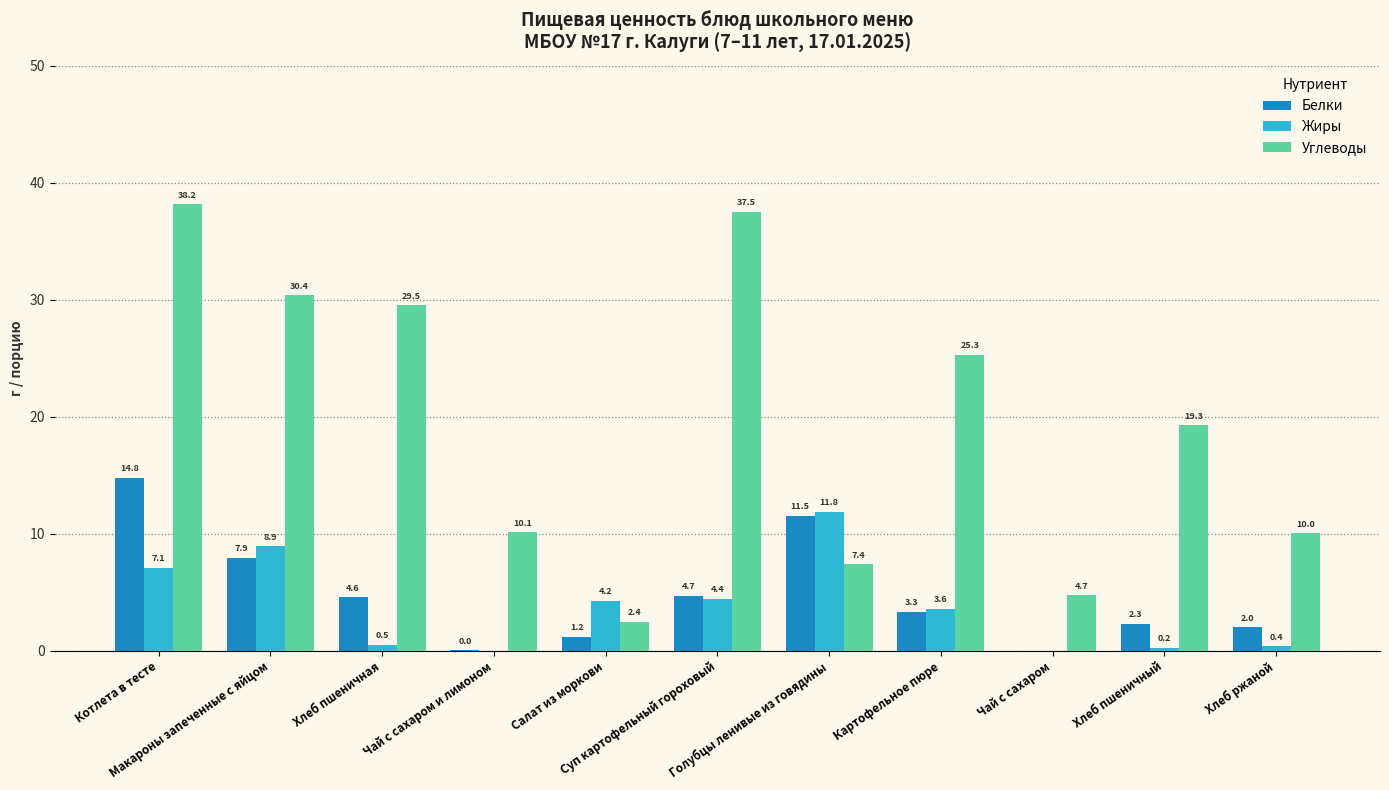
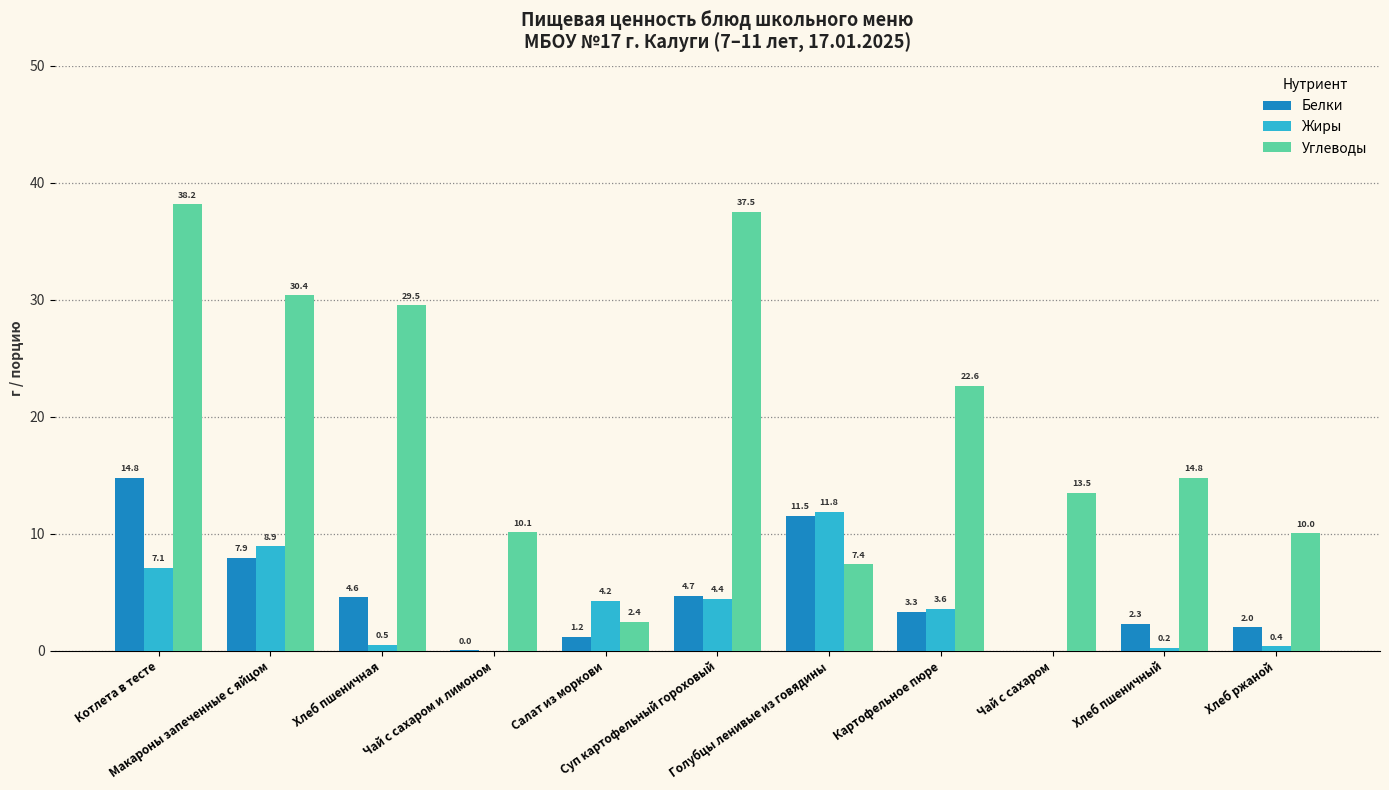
Углеводы, Картофельное пюре: 25.3 -> 22.6
Углеводы, Чай с сахаром: 4.7 -> 13.5
Углеводы, Хлеб пшеничный: 19.3 -> 14.8
